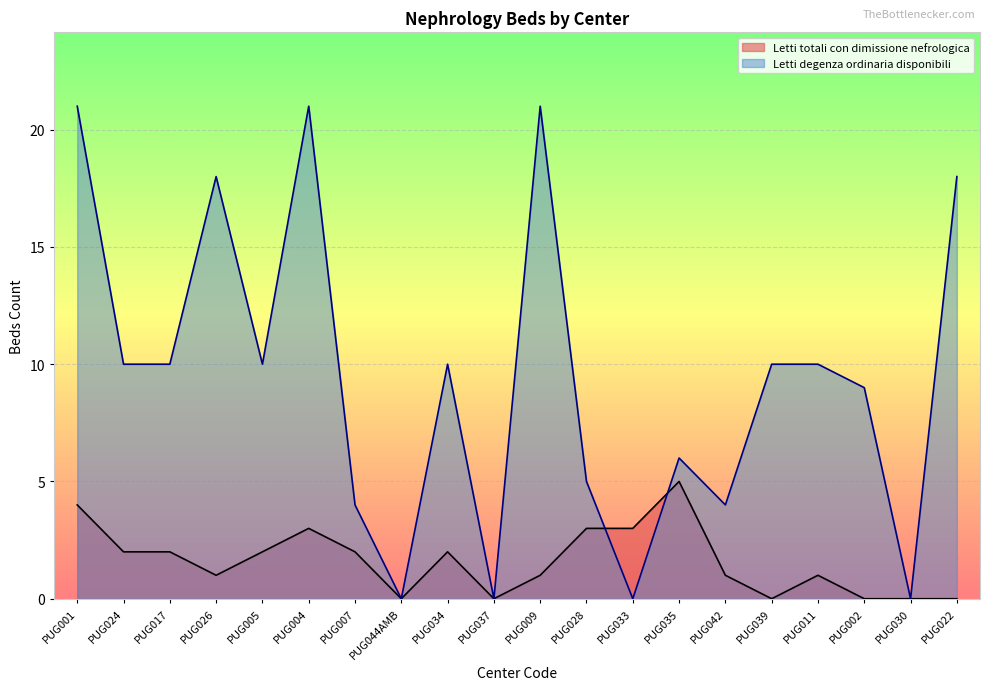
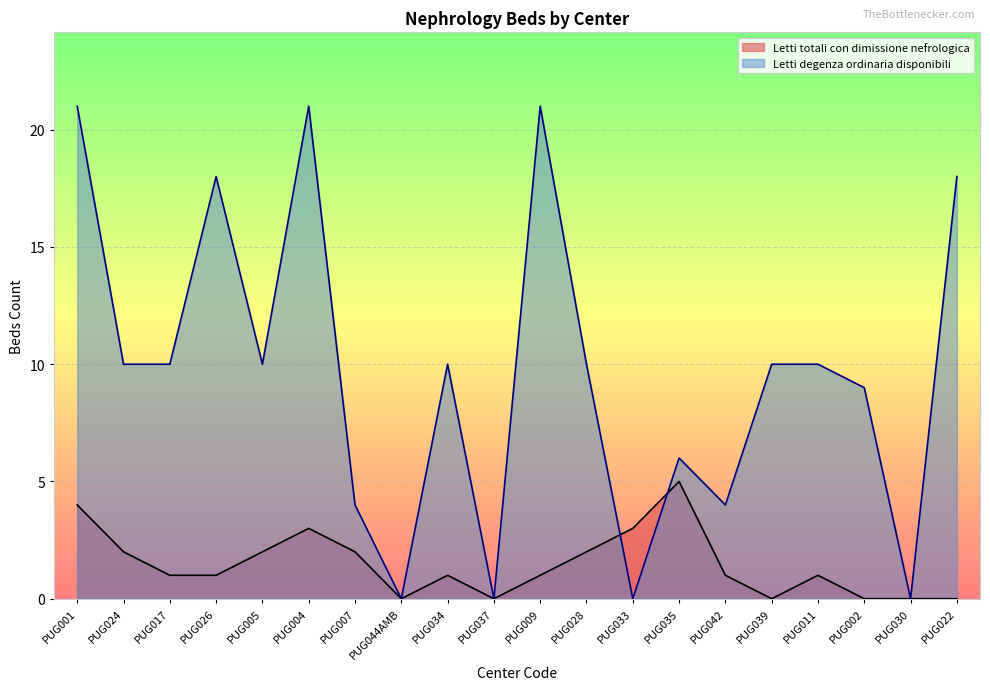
Letti totali con dimissione nefrologica, PUG017: 2 -> 1
Letti totali con dimissione nefrologica, PUG034: 2 -> 1
Letti totali con dimissione nefrologica, PUG028: 3 -> 2
Letti degenza ordinaria disponibili, PUG028: 5 -> 10
